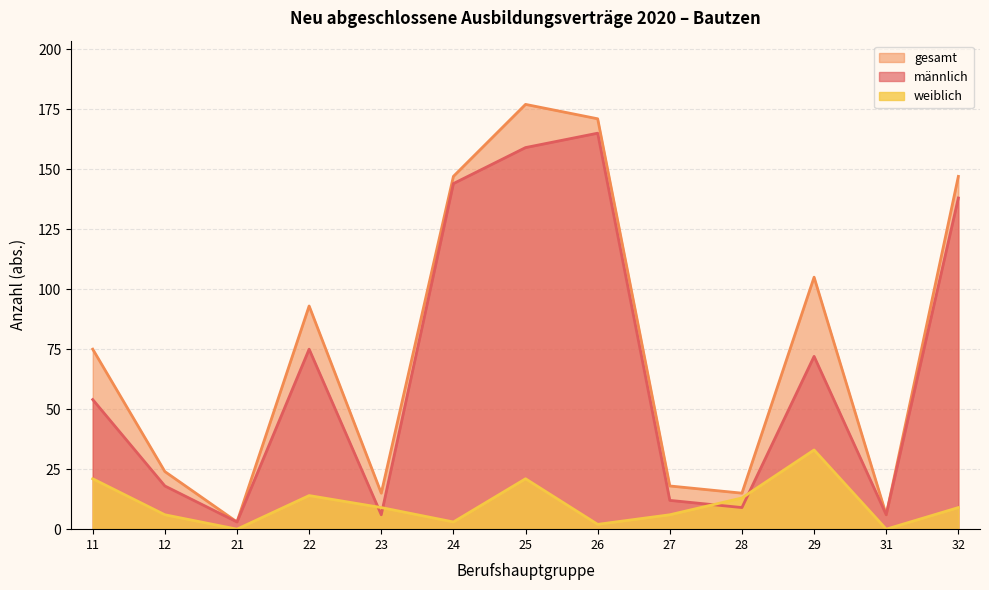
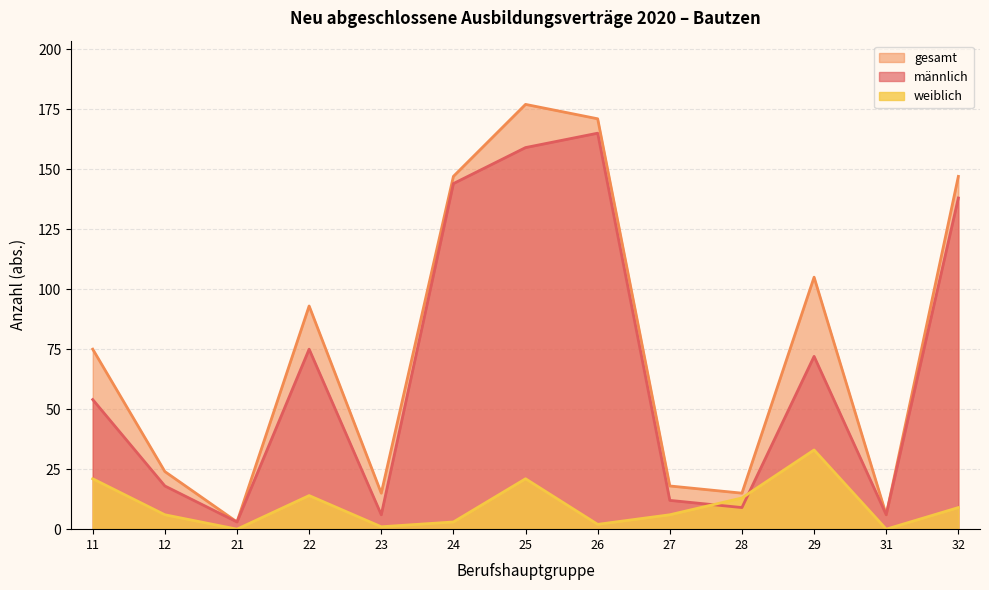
weiblich, 23: 9 -> 1
